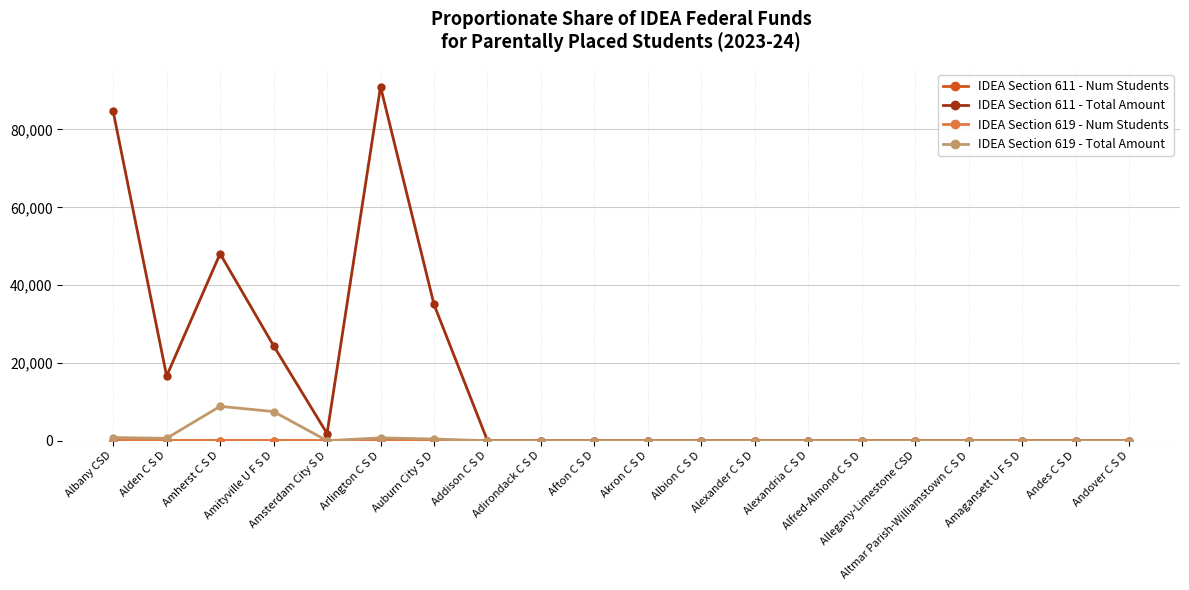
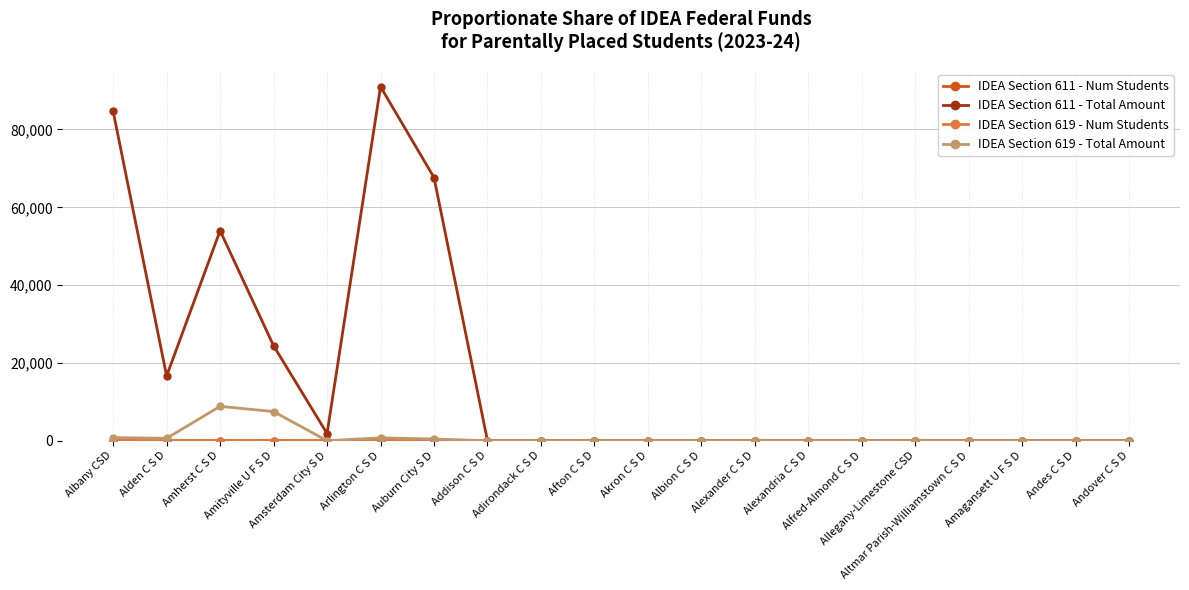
IDEA Section 611 - Total Amount, Amherst C S D: 48,000 -> 54,000
IDEA Section 611 - Total Amount, Auburn City S D: 35,000 -> 68,000
